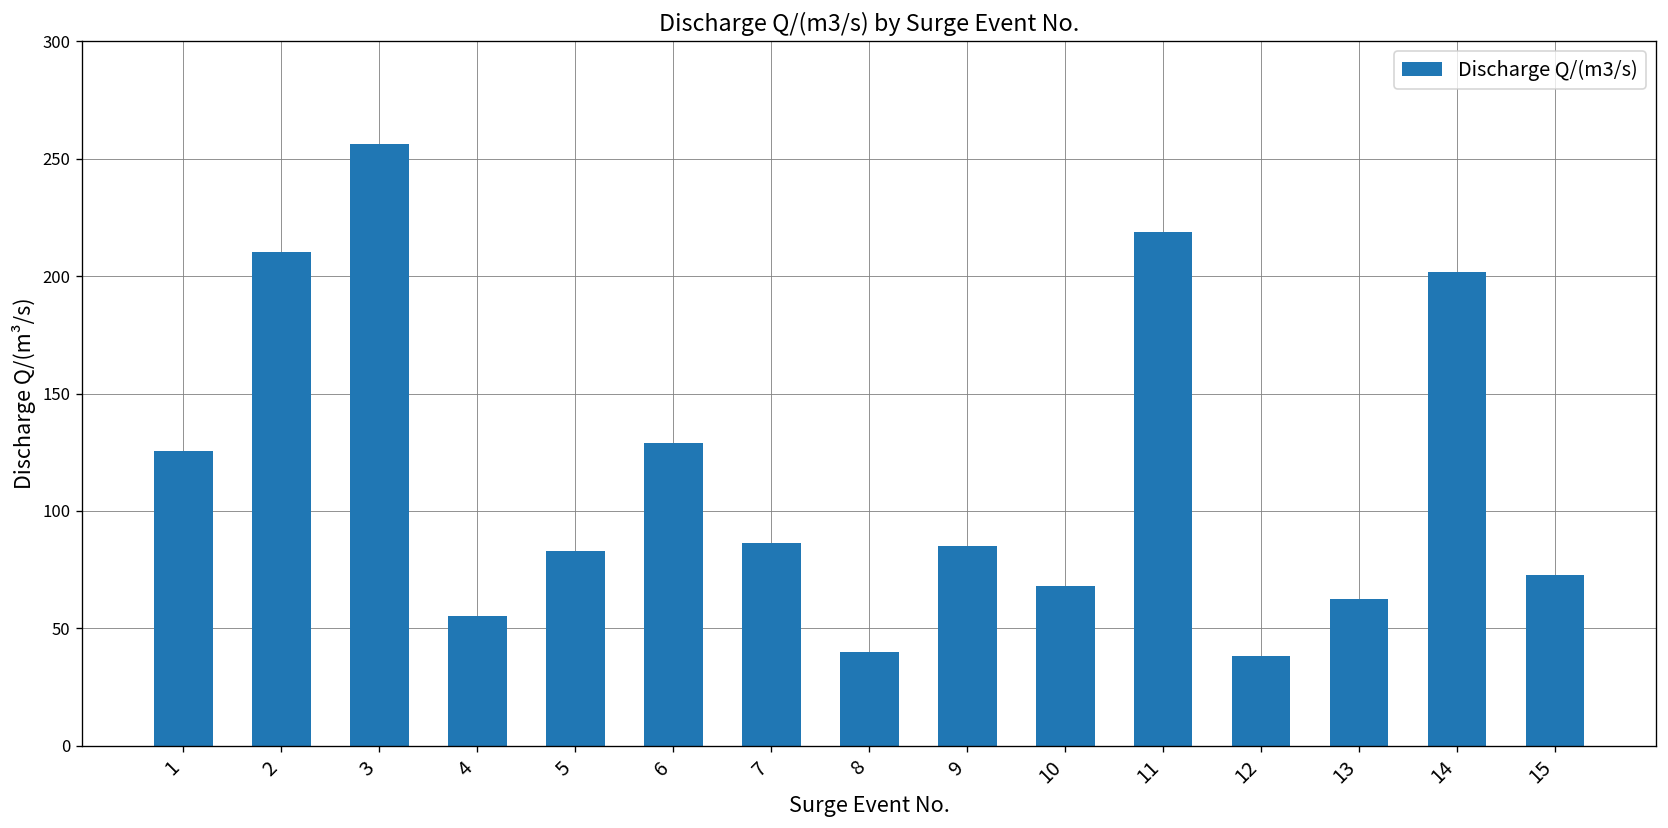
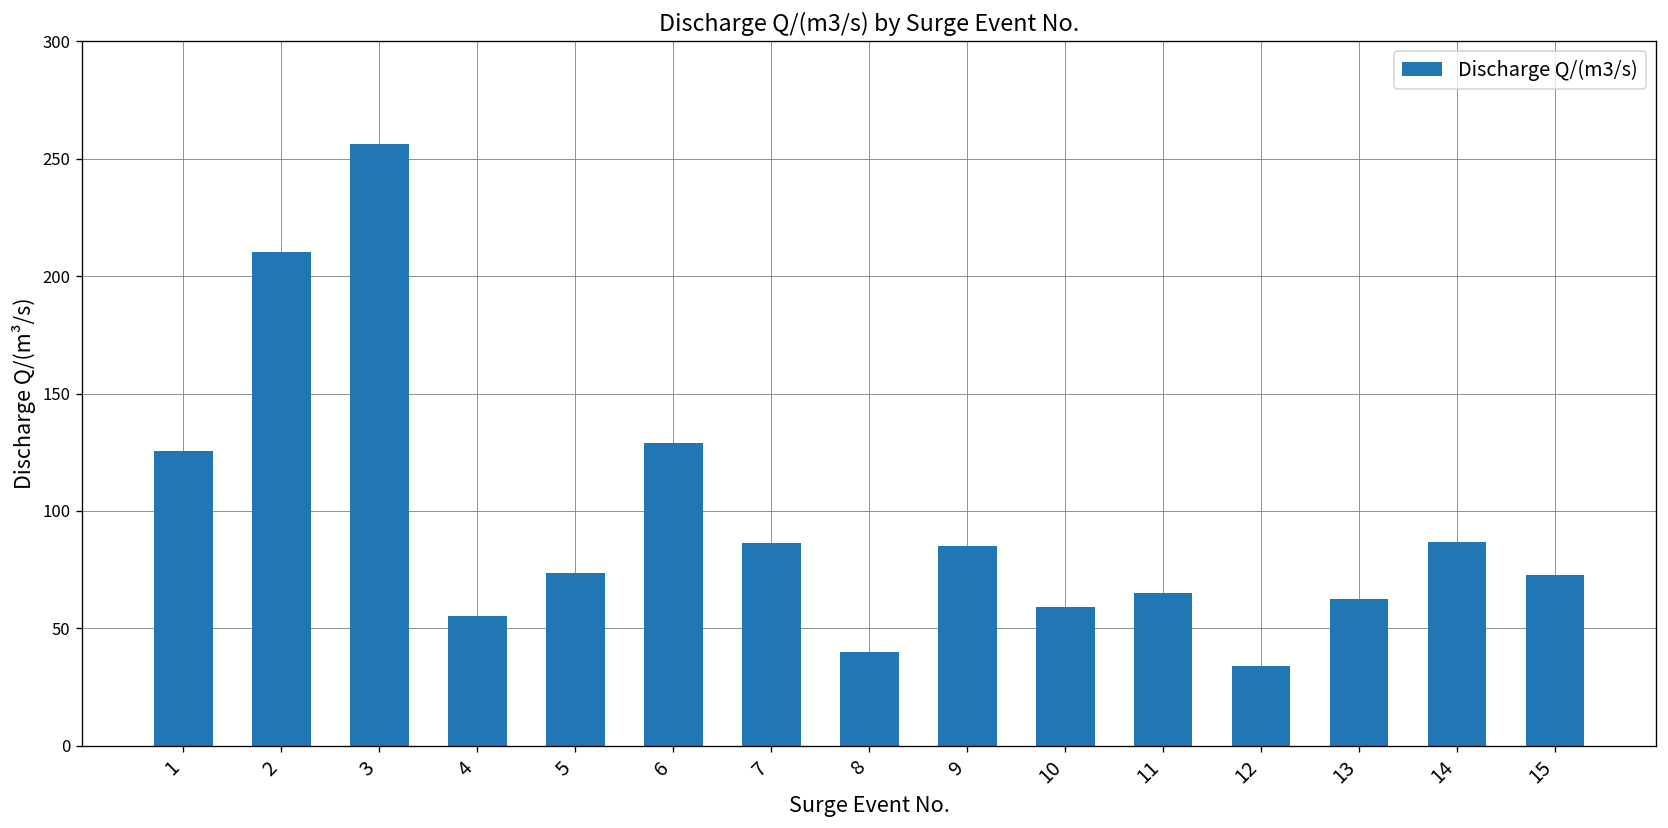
5: 83 -> 74
10: 68 -> 59
11: 219 -> 65
12: 38 -> 34
14: 202 -> 87
